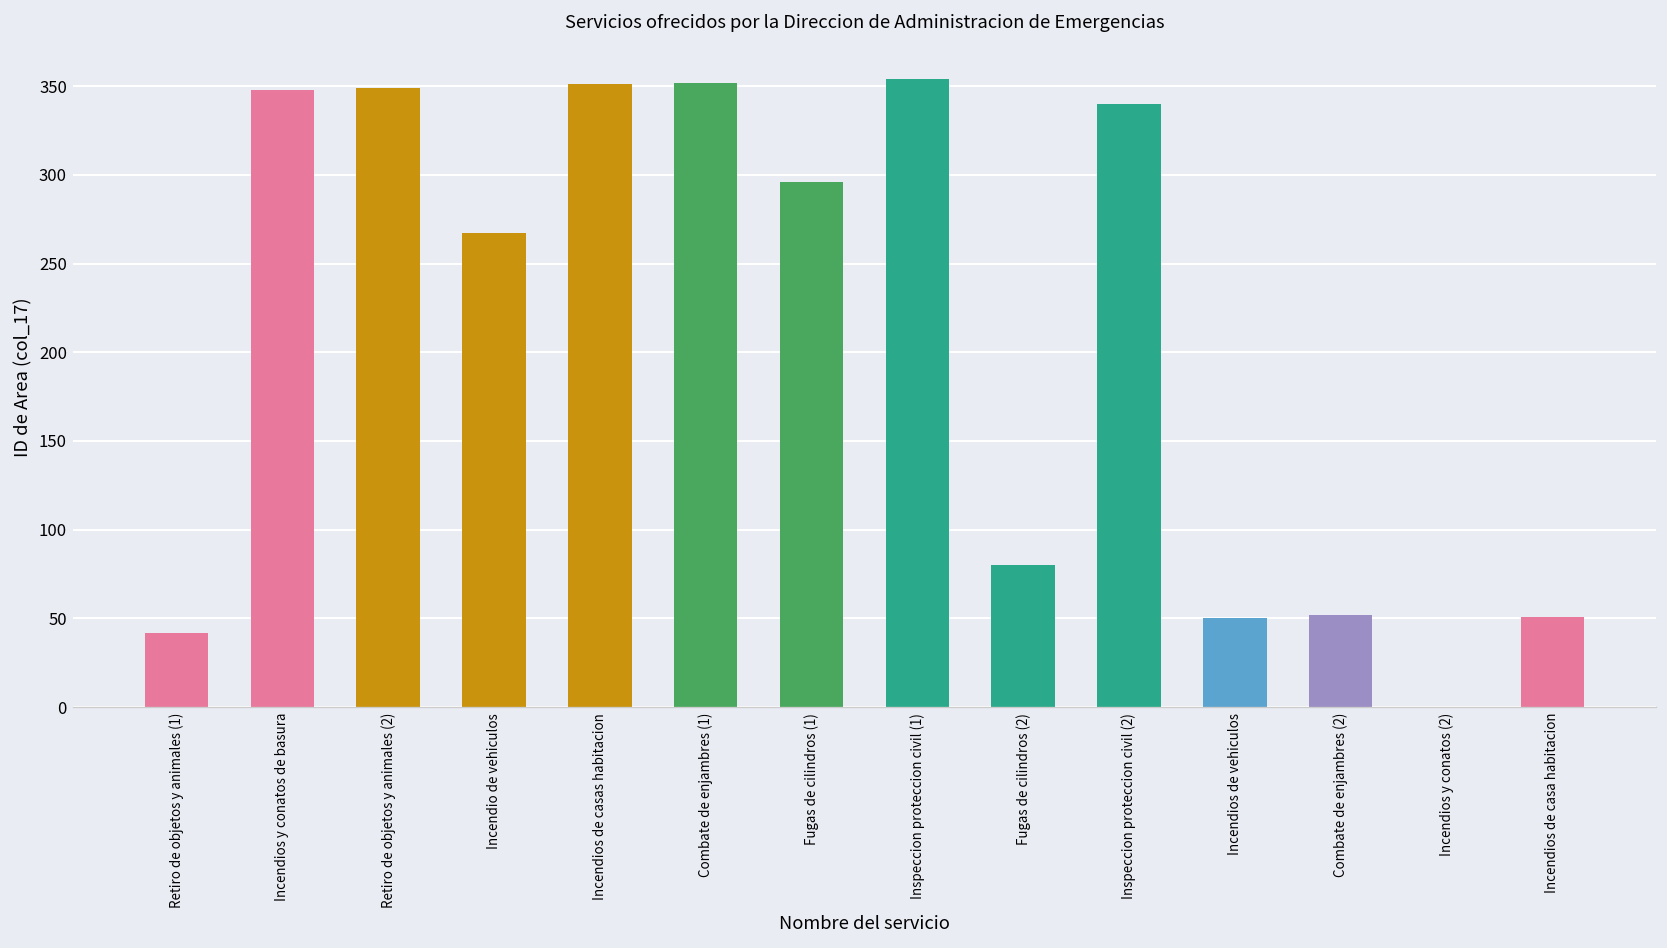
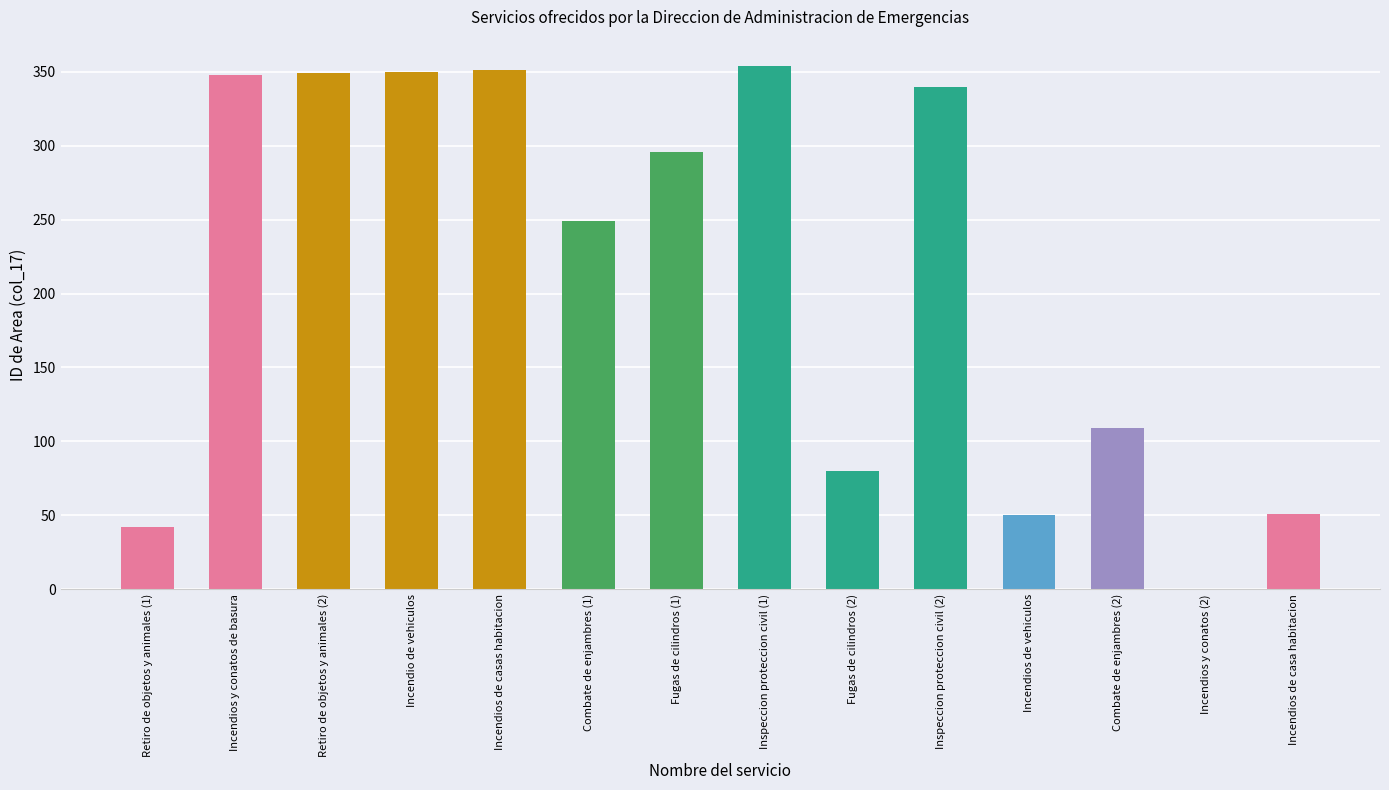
Incendio de vehiculos: 267 -> 350
Combate de enjambres (1): 352 -> 249
Combate de enjambres (2): 52 -> 109
